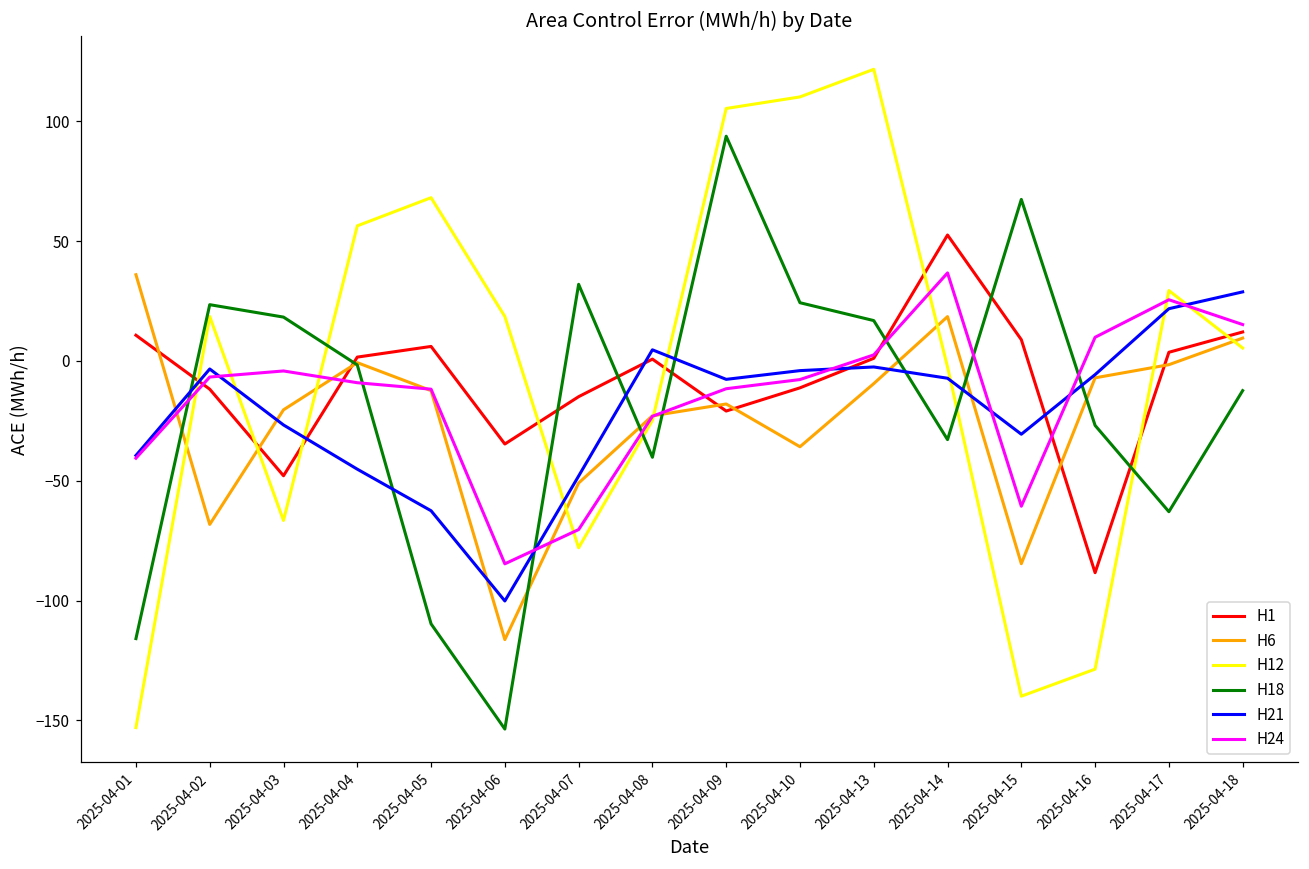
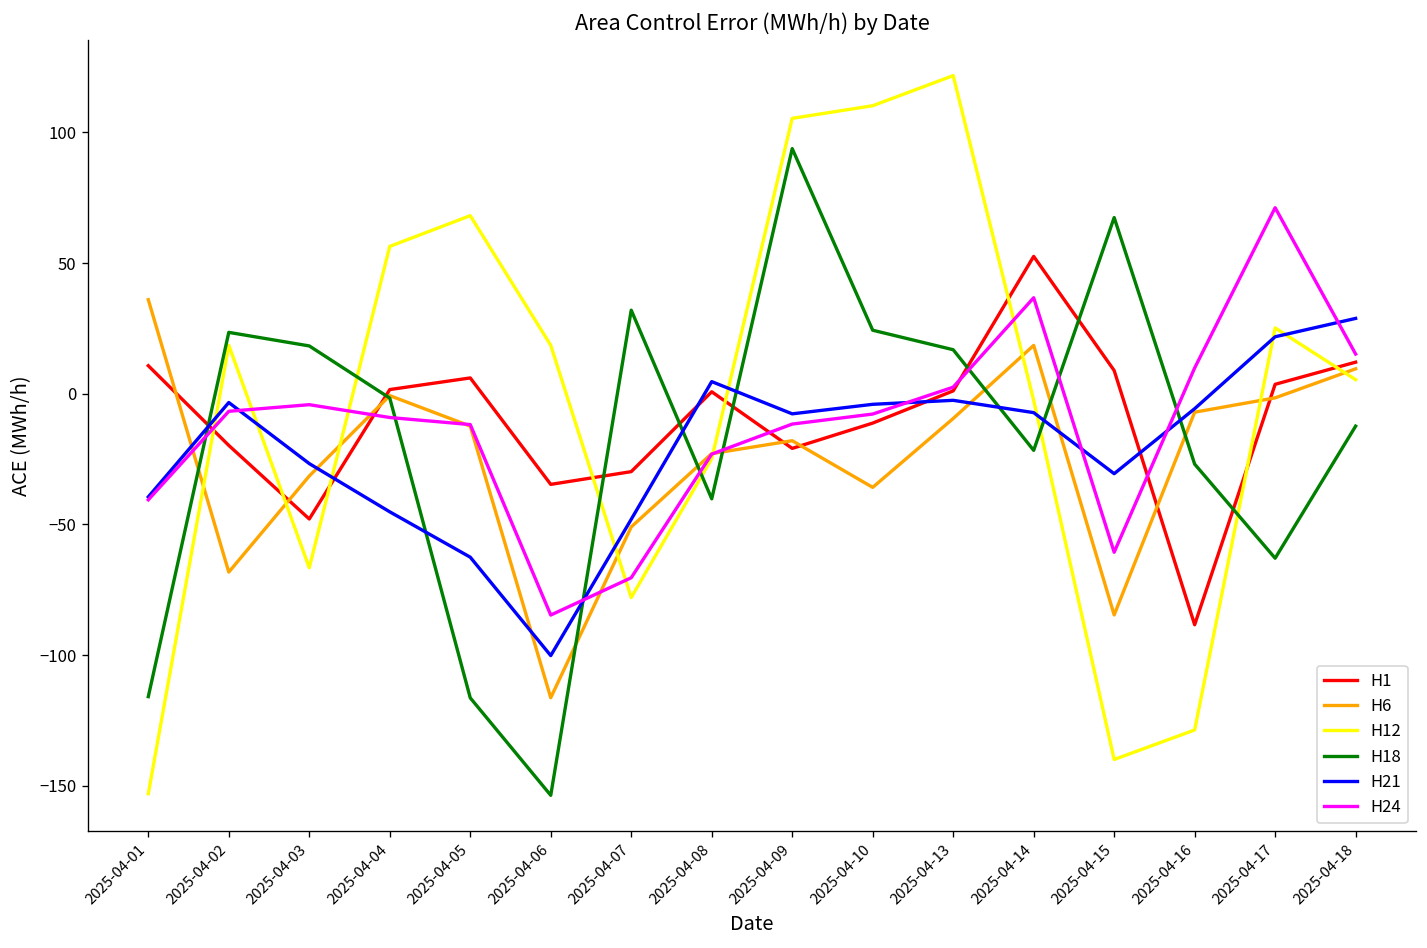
H1, 2025-04-02: -12 -> -20
H6, 2025-04-03: -20 -> -31
H18, 2025-04-05: -110 -> -116
H1, 2025-04-07: -15 -> -30
H18, 2025-04-14: -33 -> -22
H12, 2025-04-17: 29 -> 25
H24, 2025-04-17: 26 -> 71
